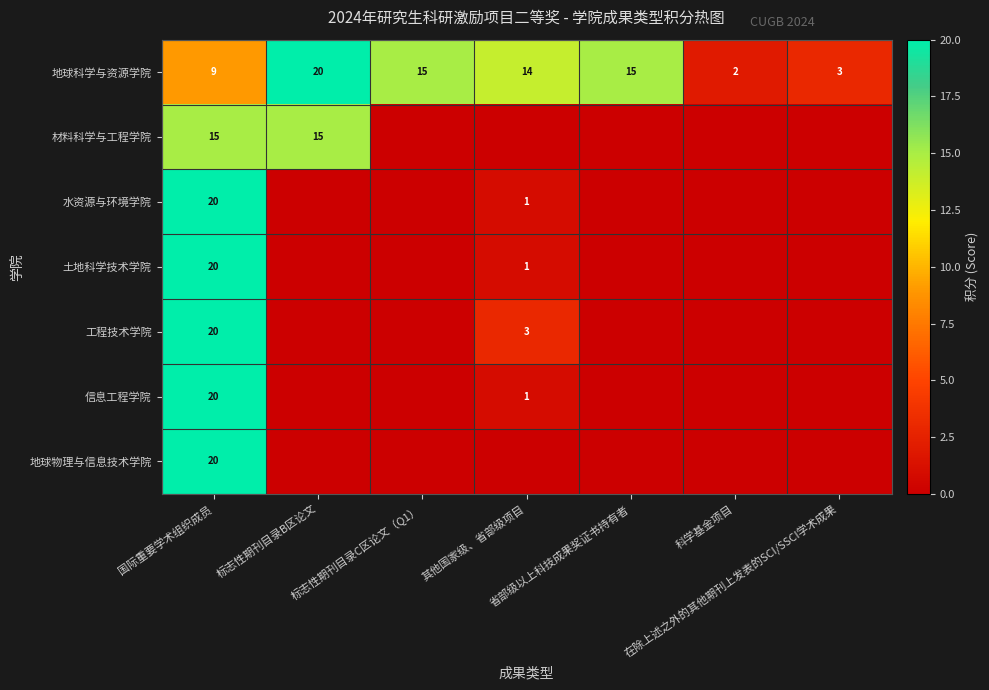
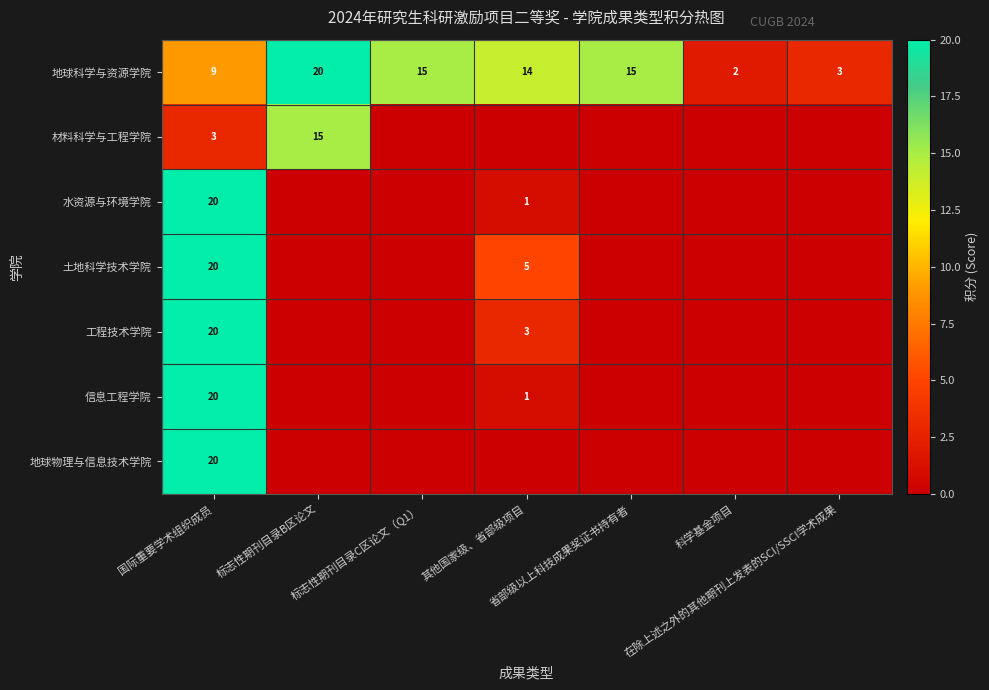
材料科学与工程学院, 国际重要学术组织成员: 15 -> 3
土地科学技术学院, 其他国家级、省部级项目: 1 -> 5
